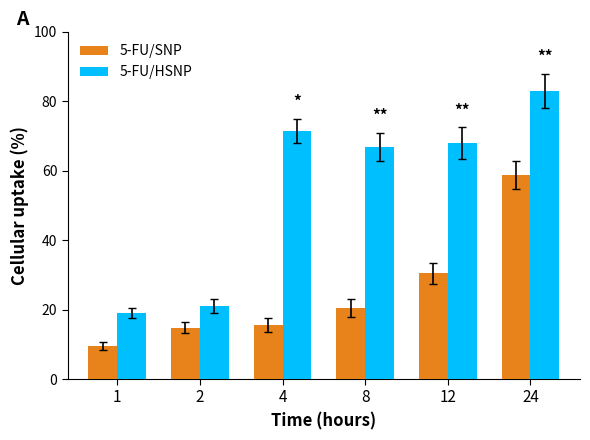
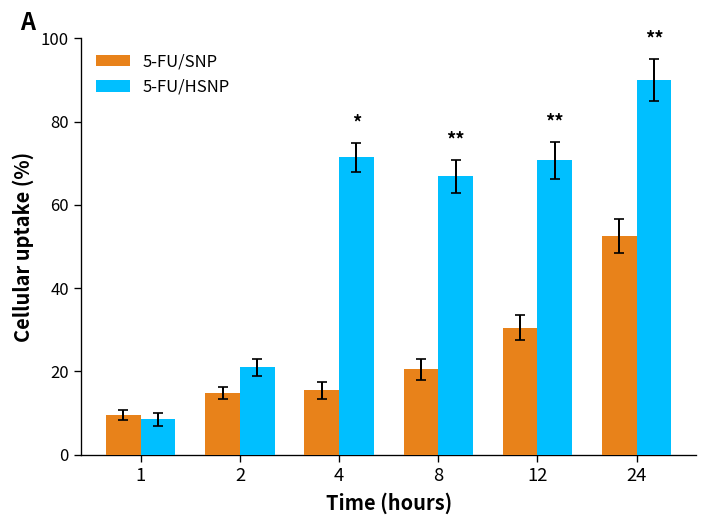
5-FU/HSNP, 1: 19 -> 9
5-FU/HSNP, 12: 68 -> 71
5-FU/SNP, 24: 59 -> 53
5-FU/HSNP, 24: 83 -> 90
